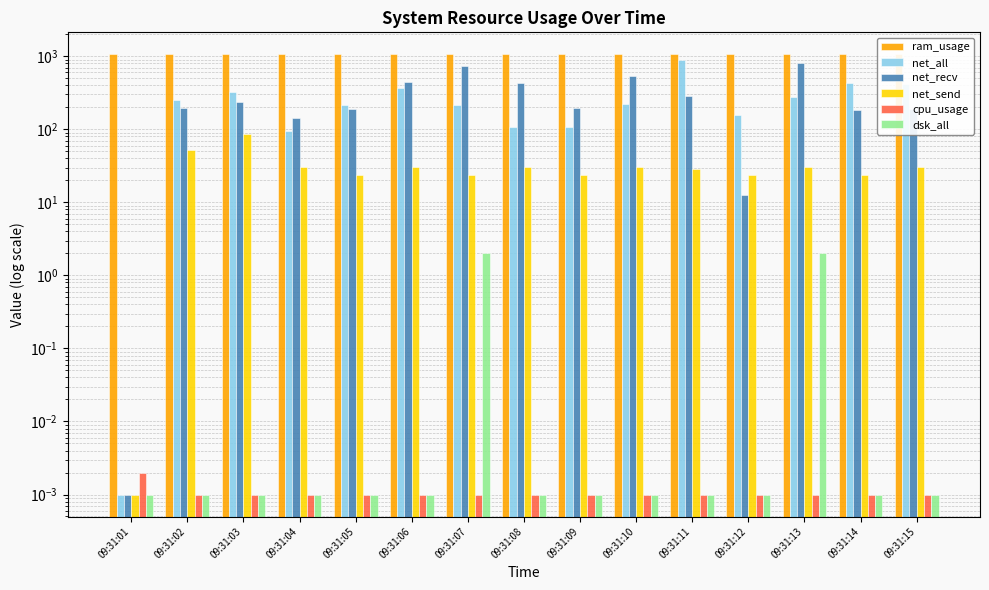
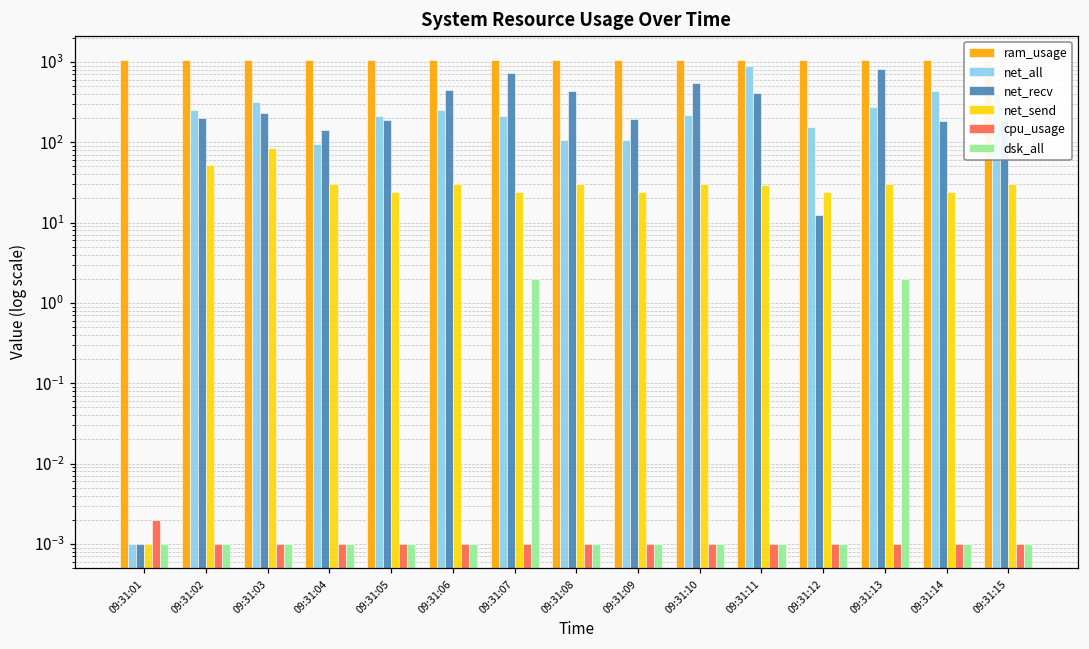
net_all, 09:31:06: 400 -> 250
net_recv, 09:31:11: 290 -> 400
